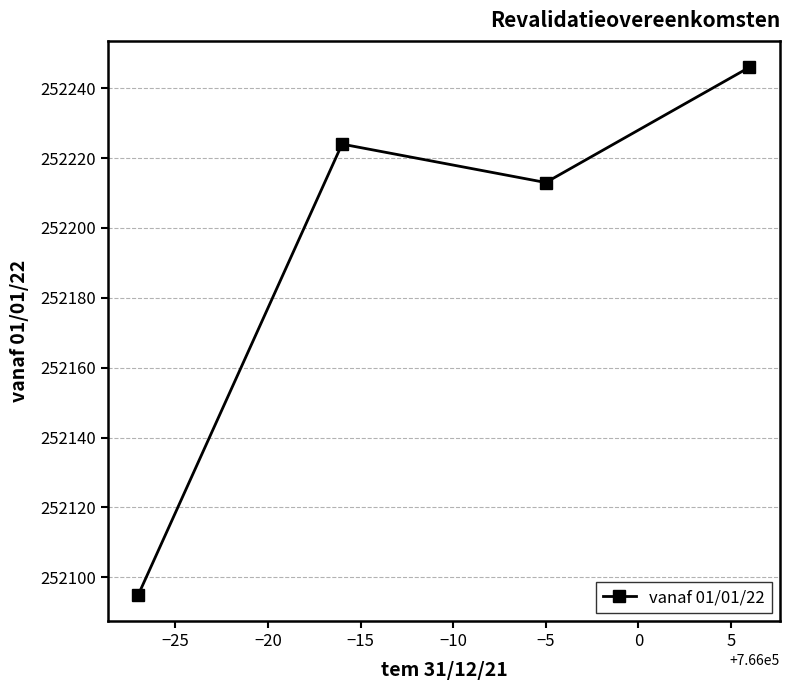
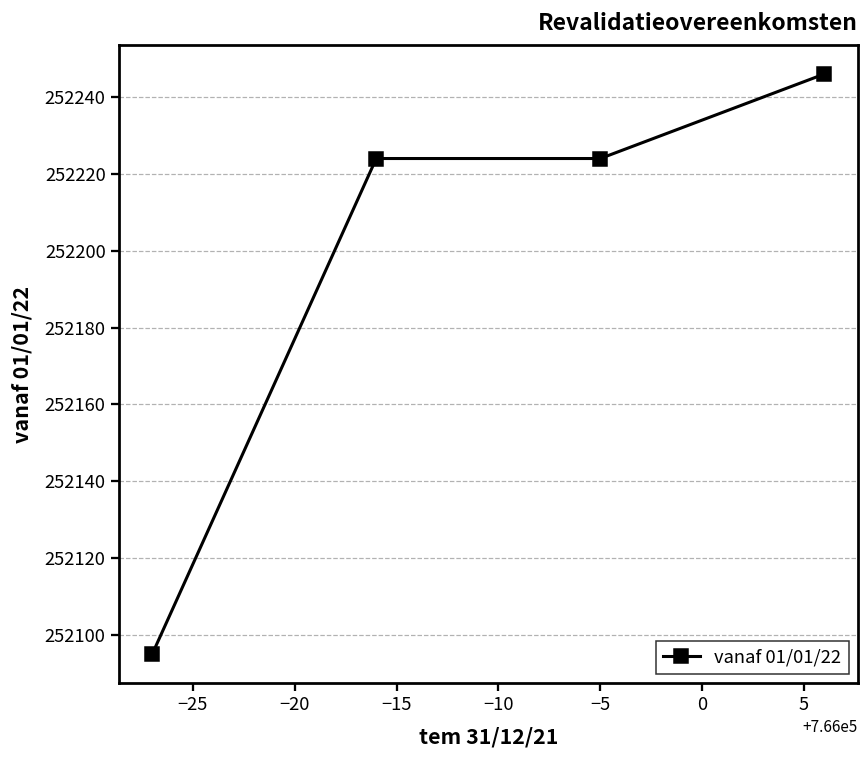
−5: 252213 -> 252224
